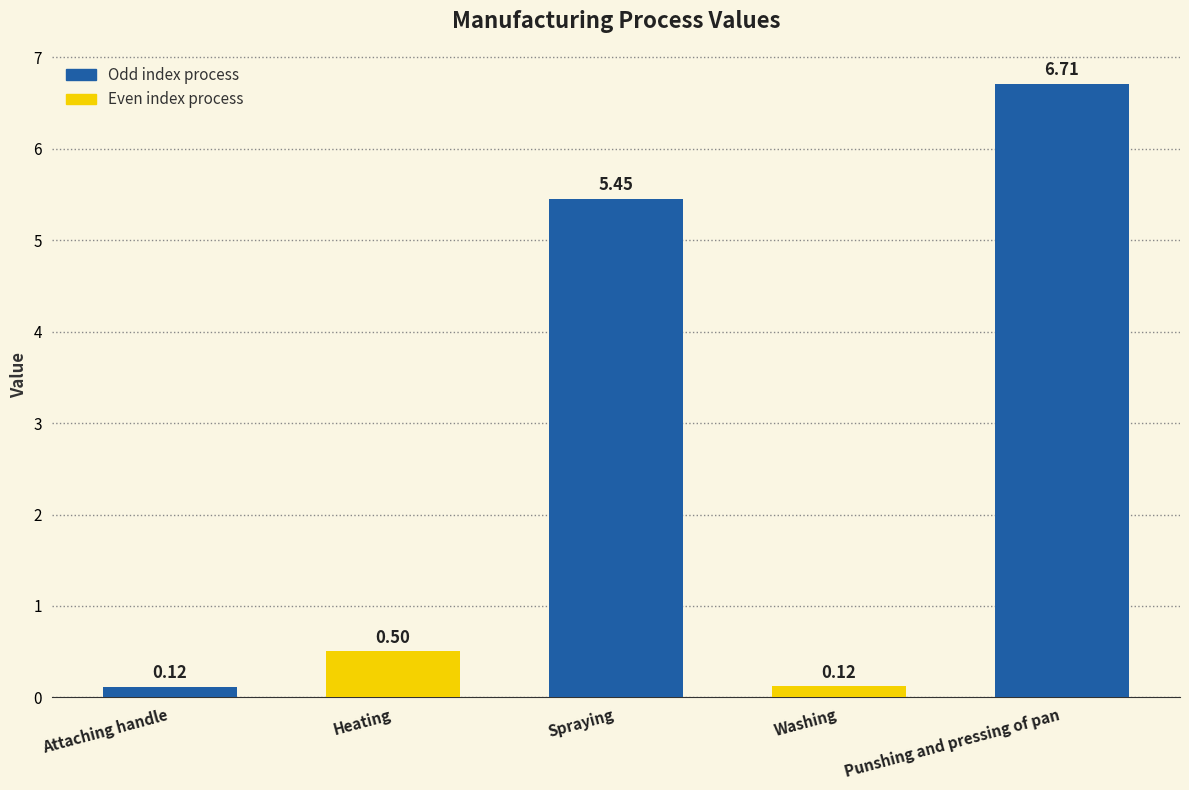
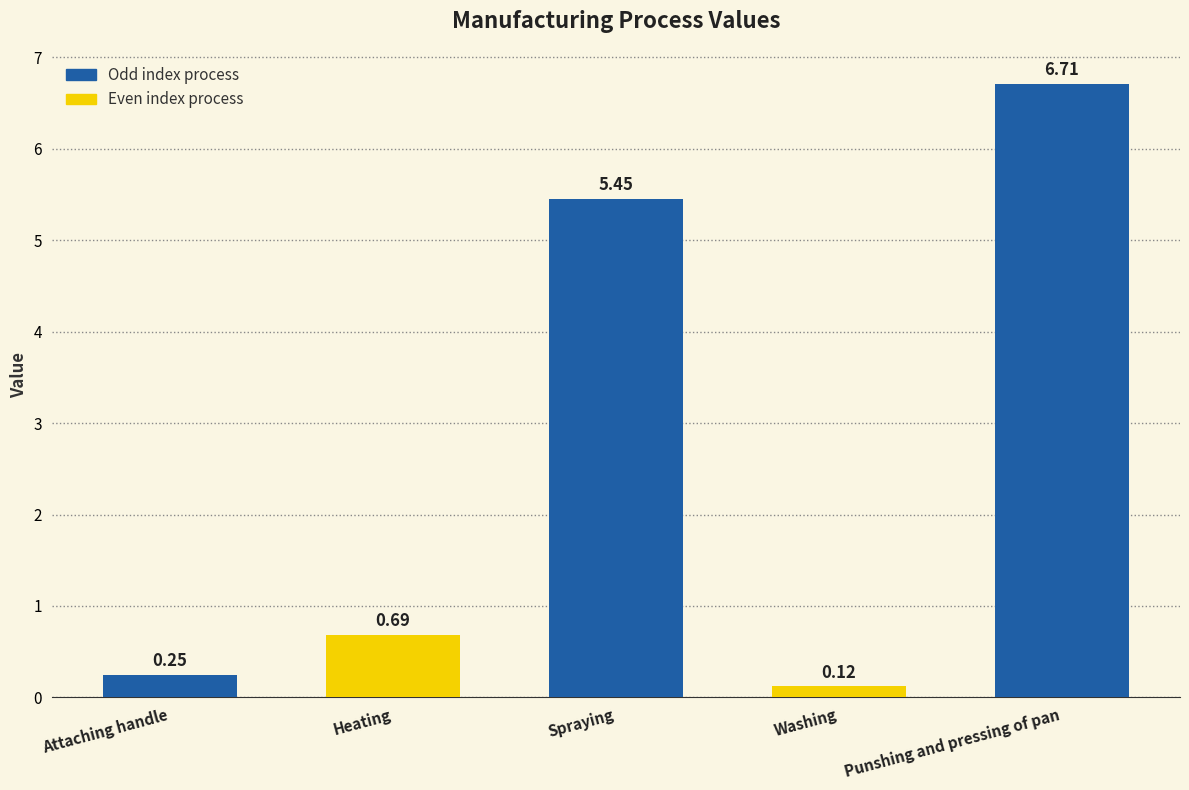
Attaching handle: 0.12 -> 0.25
Heating: 0.50 -> 0.69
